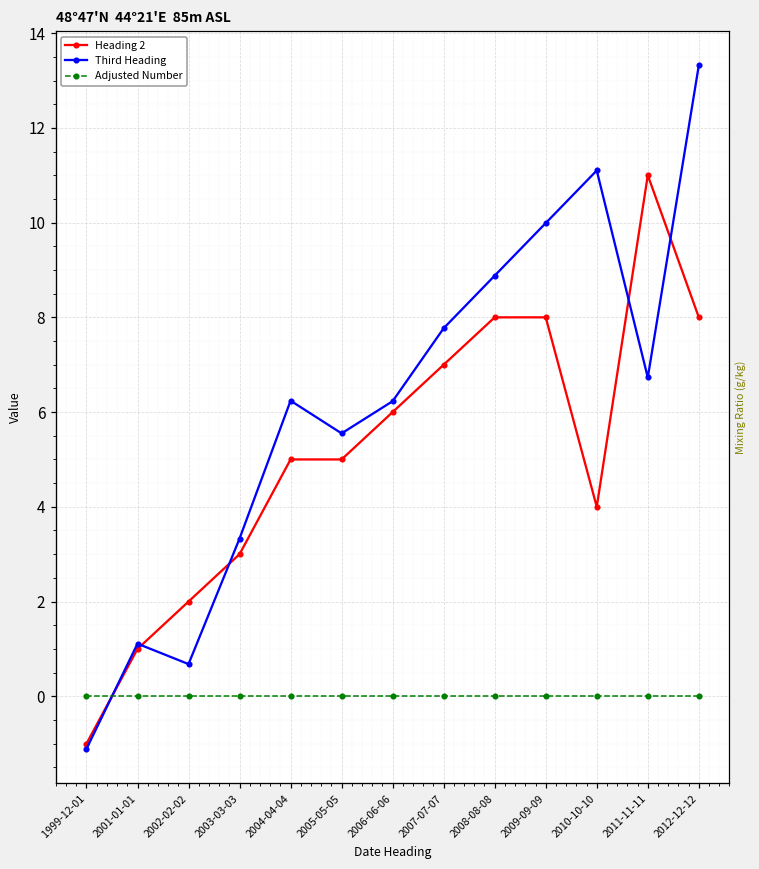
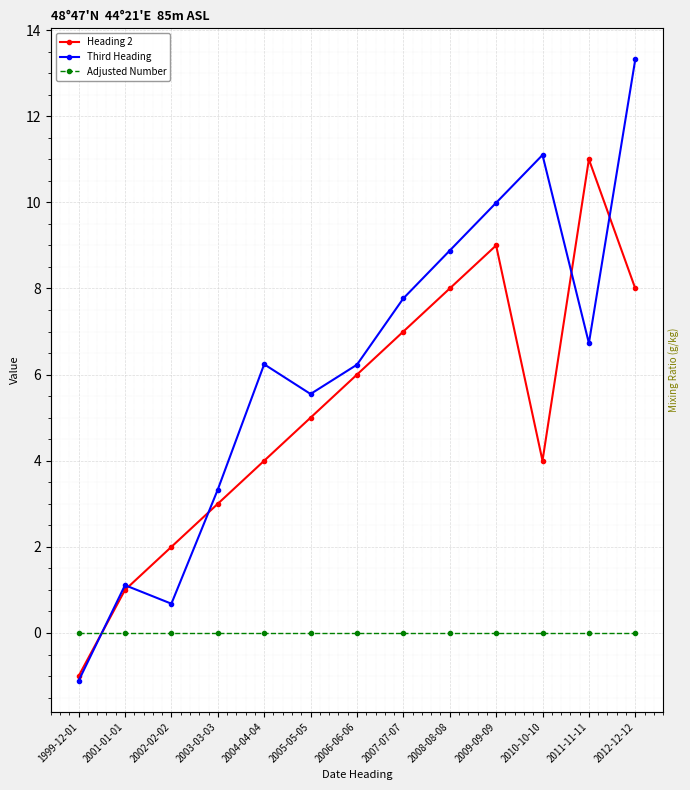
Heading 2, 2004-04-04: 5 -> 4
Heading 2, 2009-09-09: 8 -> 9
